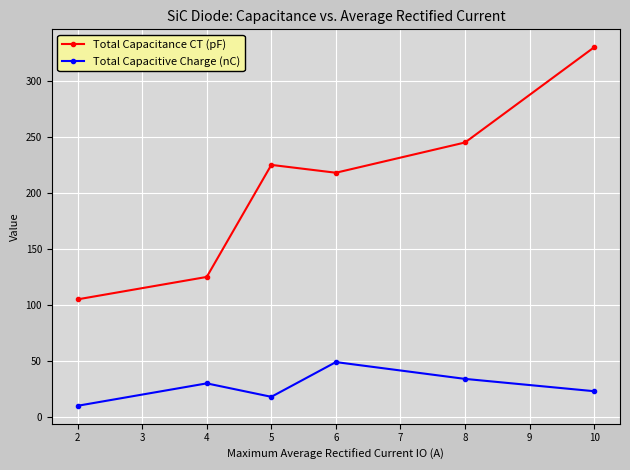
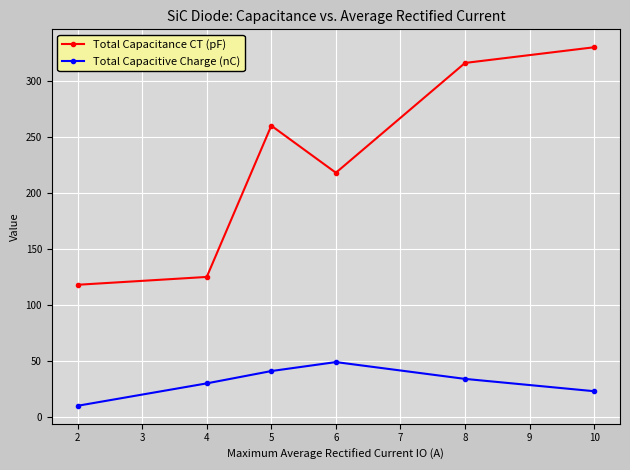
Total Capacitance CT (pF), 2: 105 -> 118
Total Capacitance CT (pF), 5: 225 -> 260
Total Capacitive Charge (nC), 5: 18 -> 41
Total Capacitance CT (pF), 8: 245 -> 316
